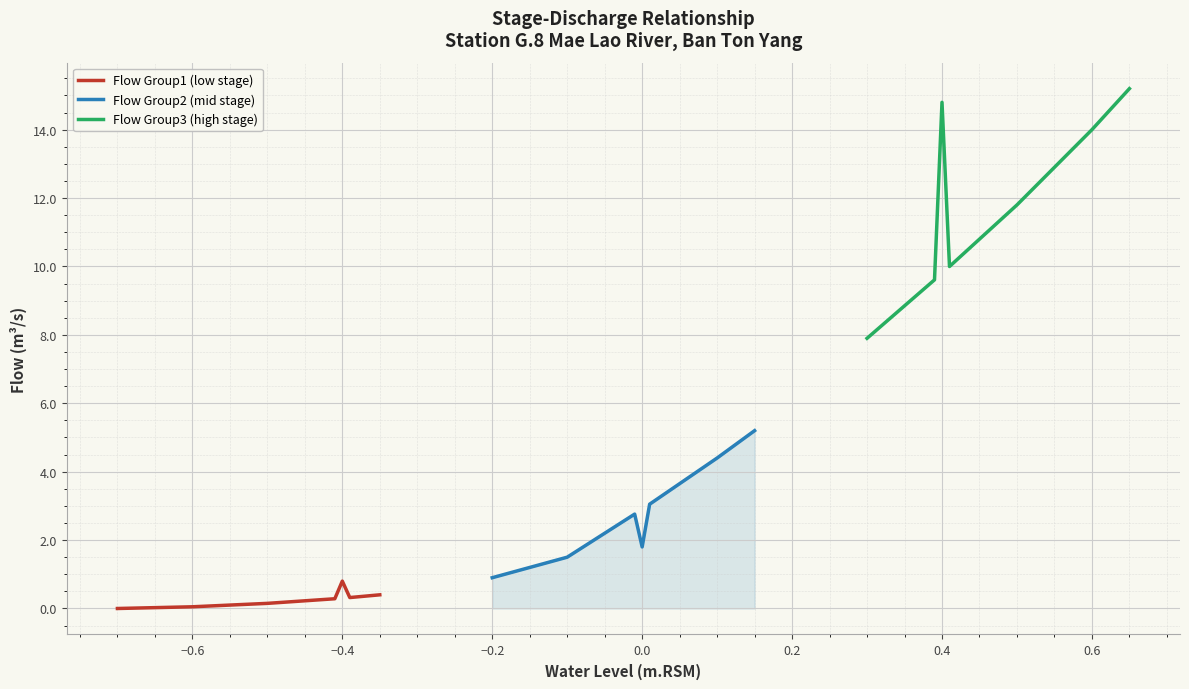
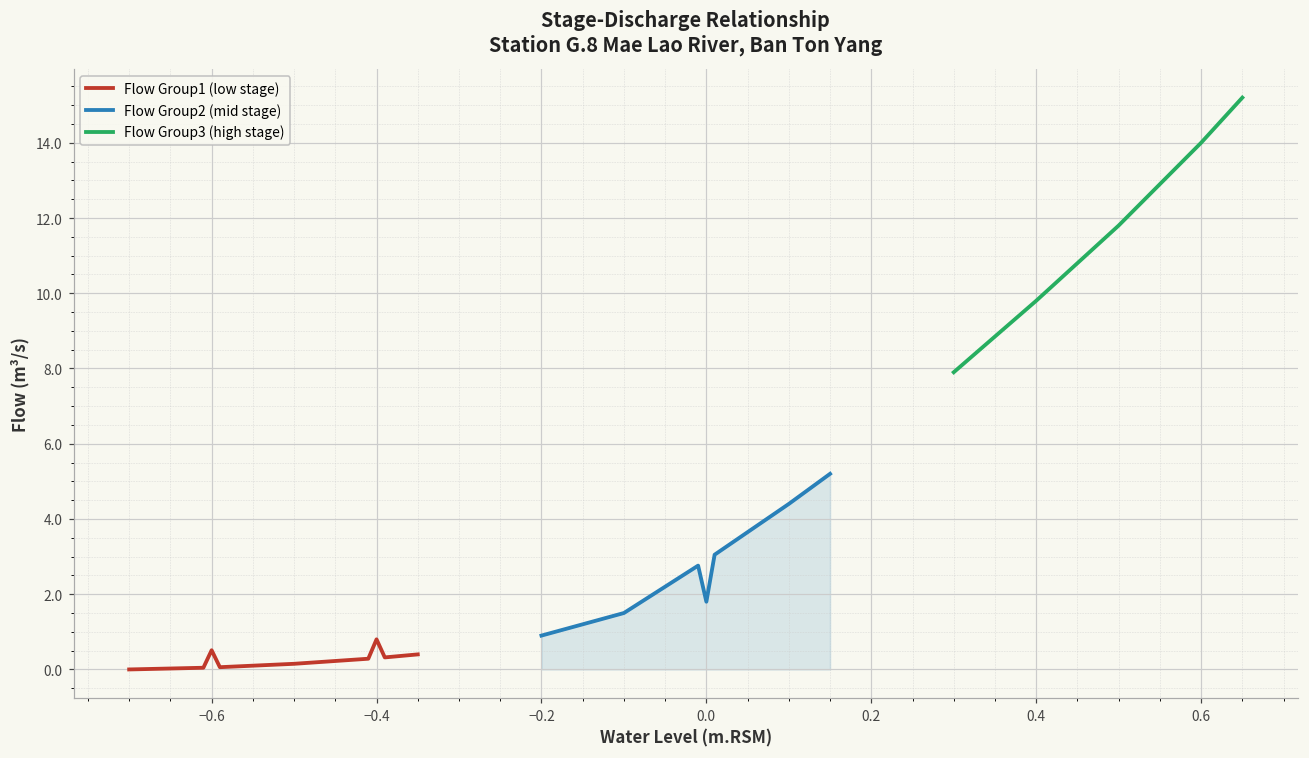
Flow Group1 (low stage), −0.6: 0.1 -> 0.5
Flow Group3 (high stage), 0.4: 14.8 -> 9.8
